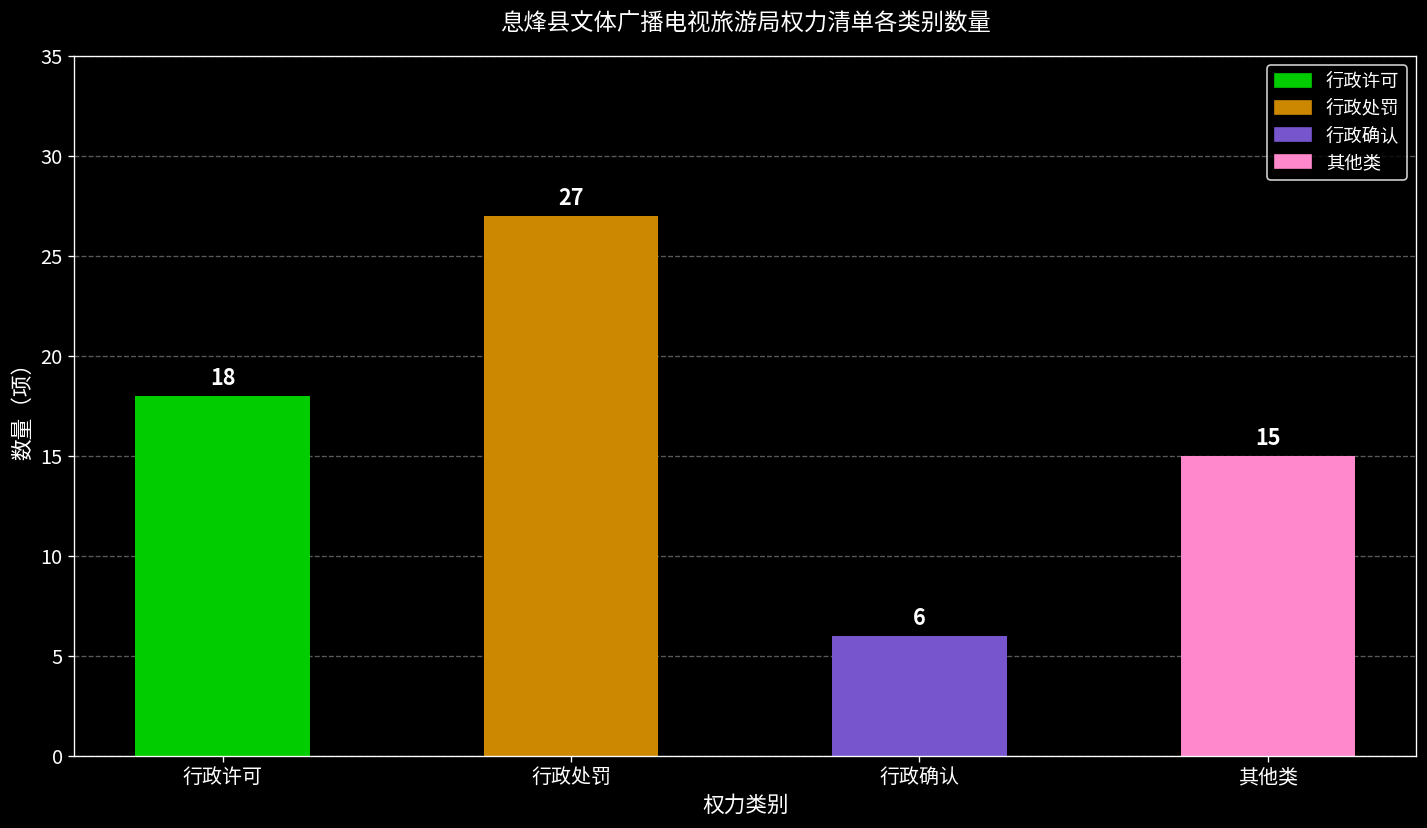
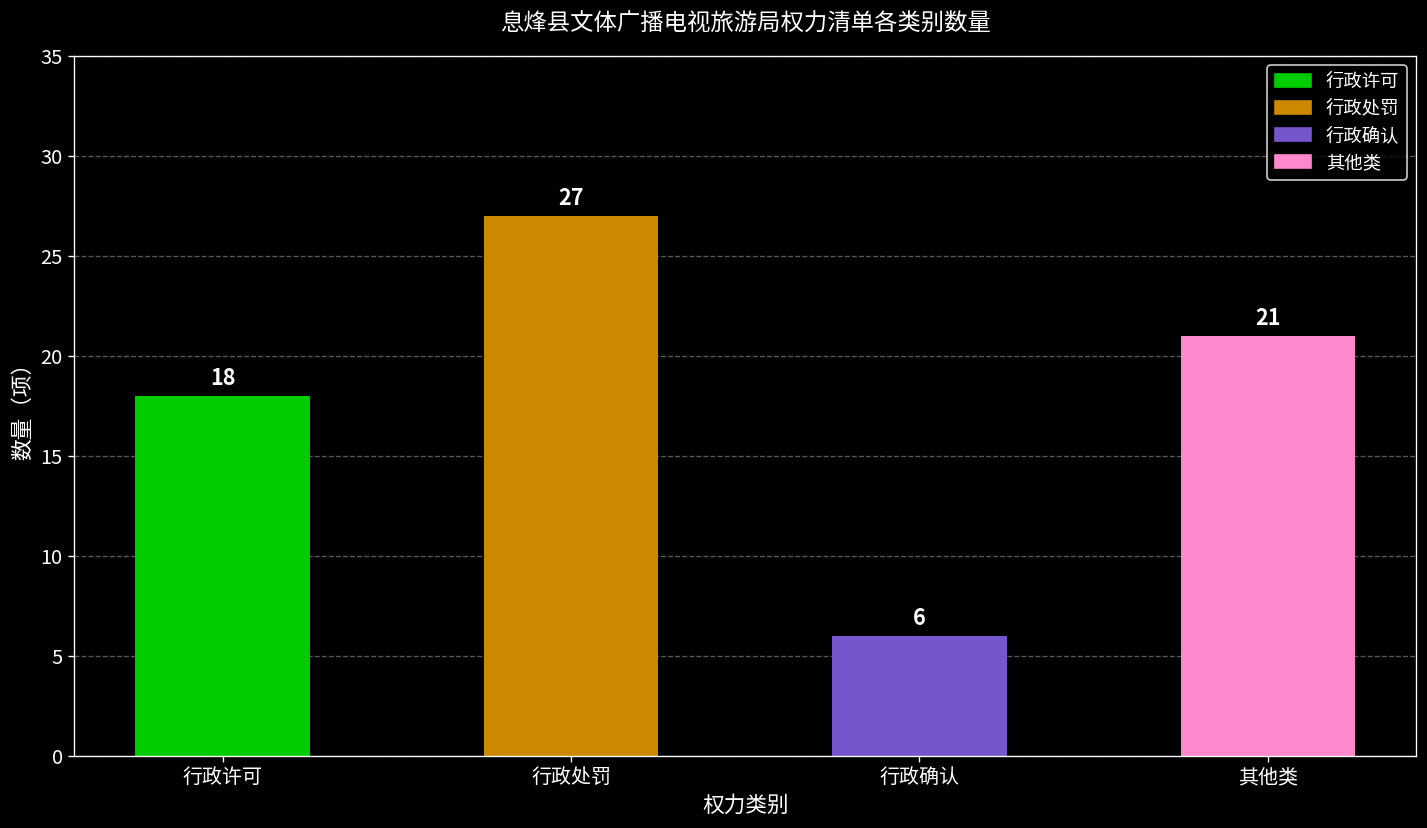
其他类: 15 -> 21
